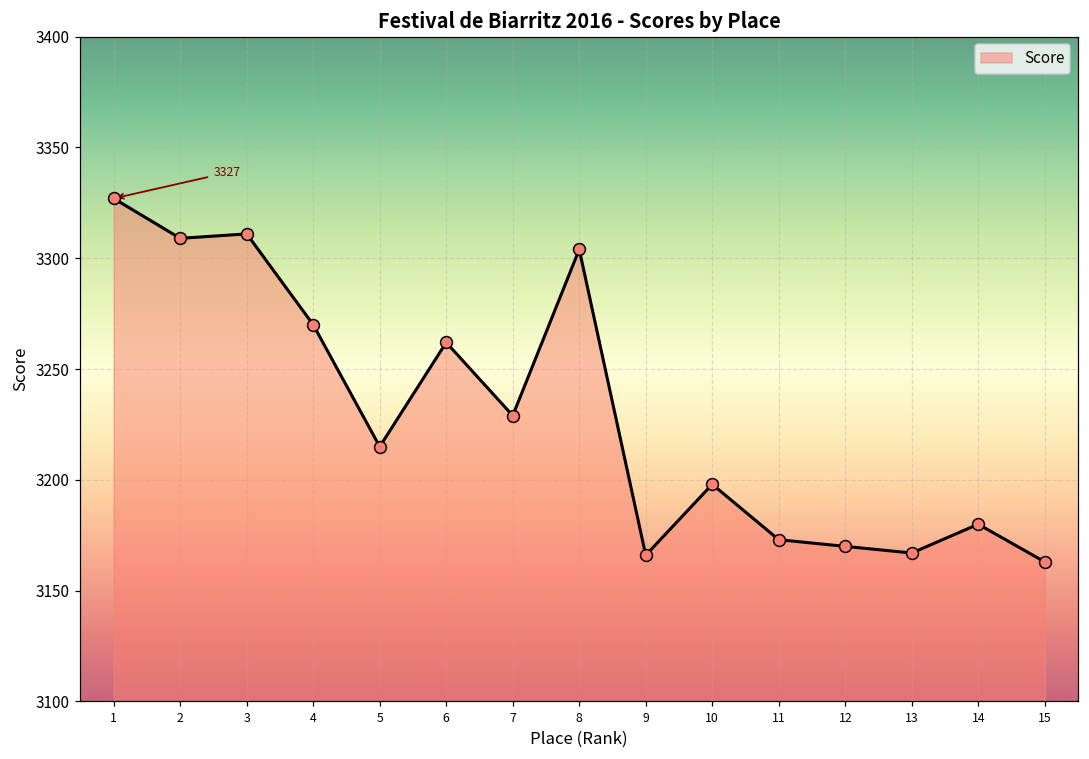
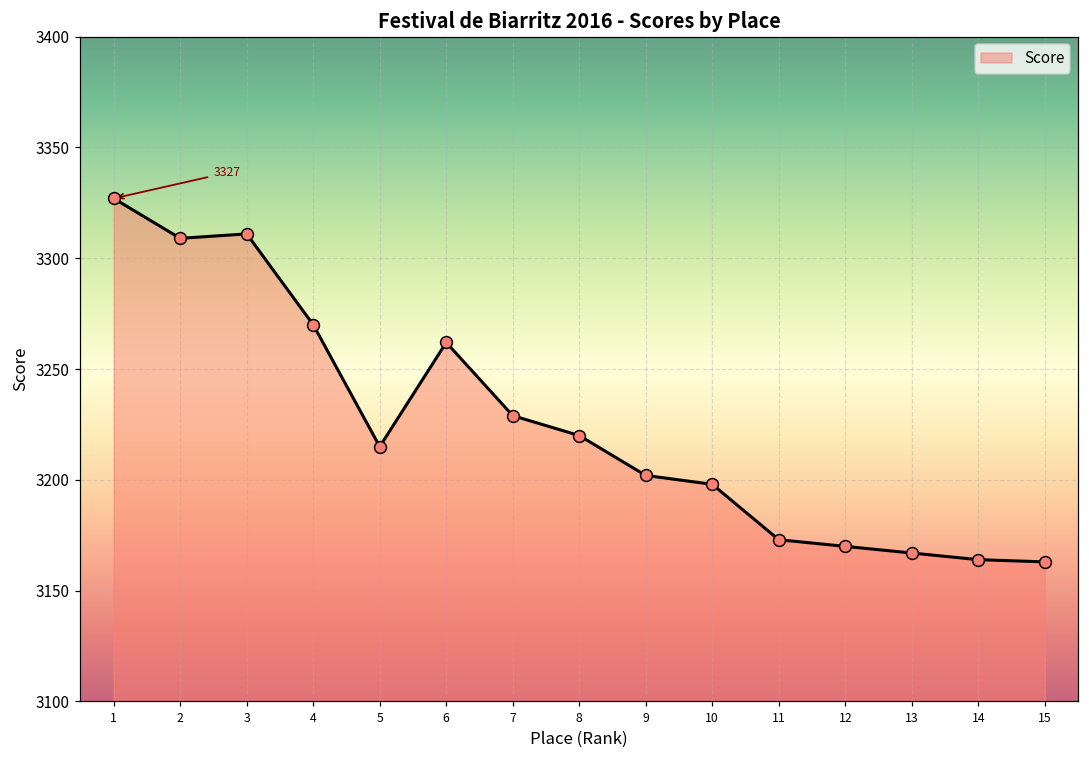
8: 3304 -> 3220
9: 3166 -> 3202
14: 3180 -> 3164
